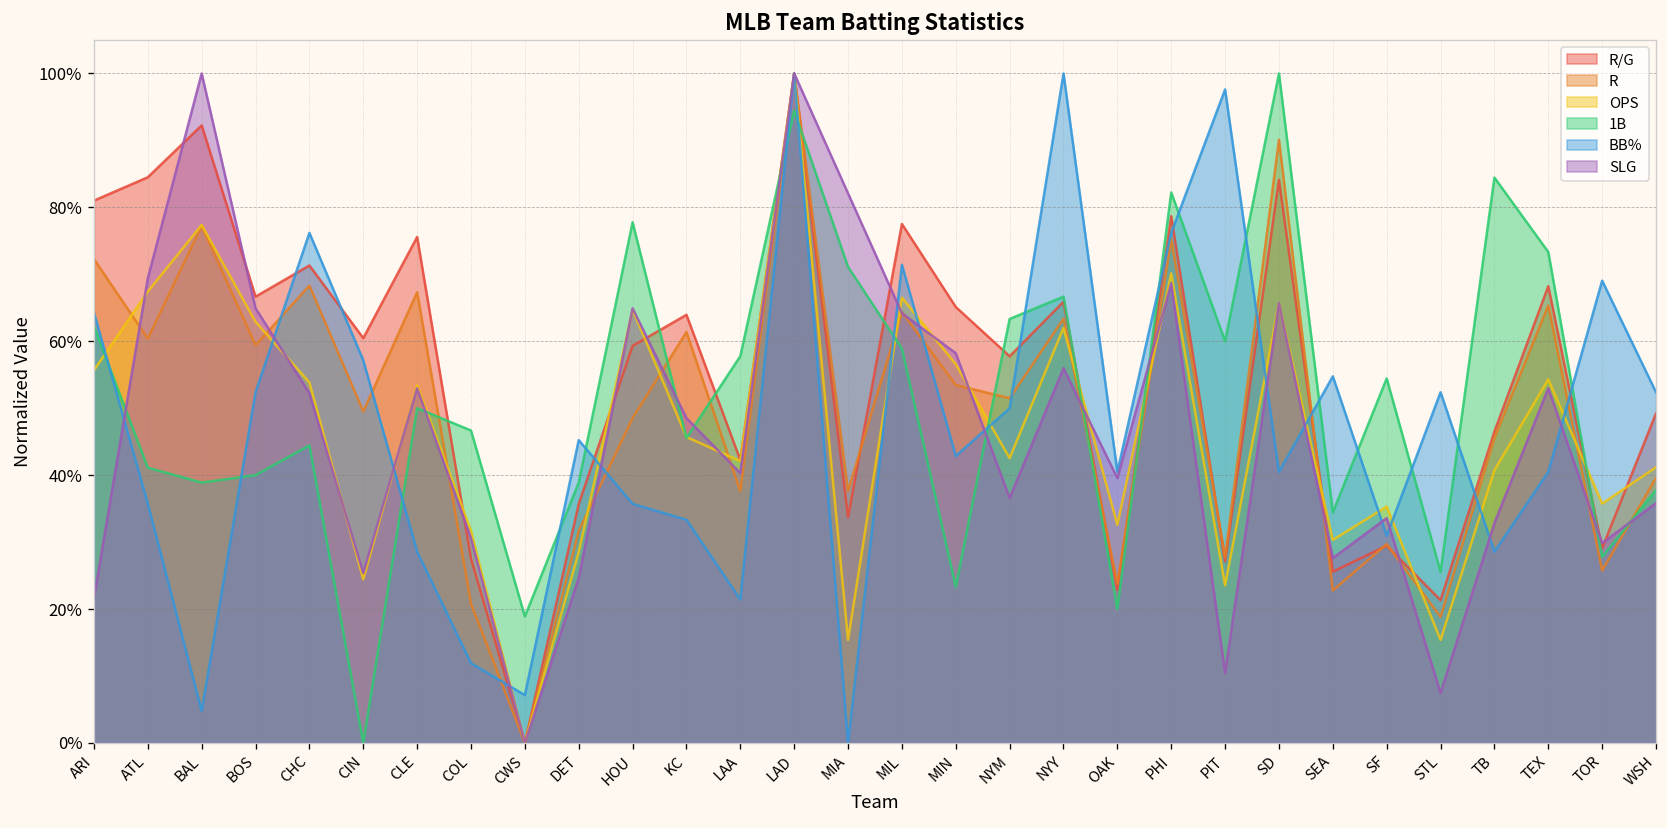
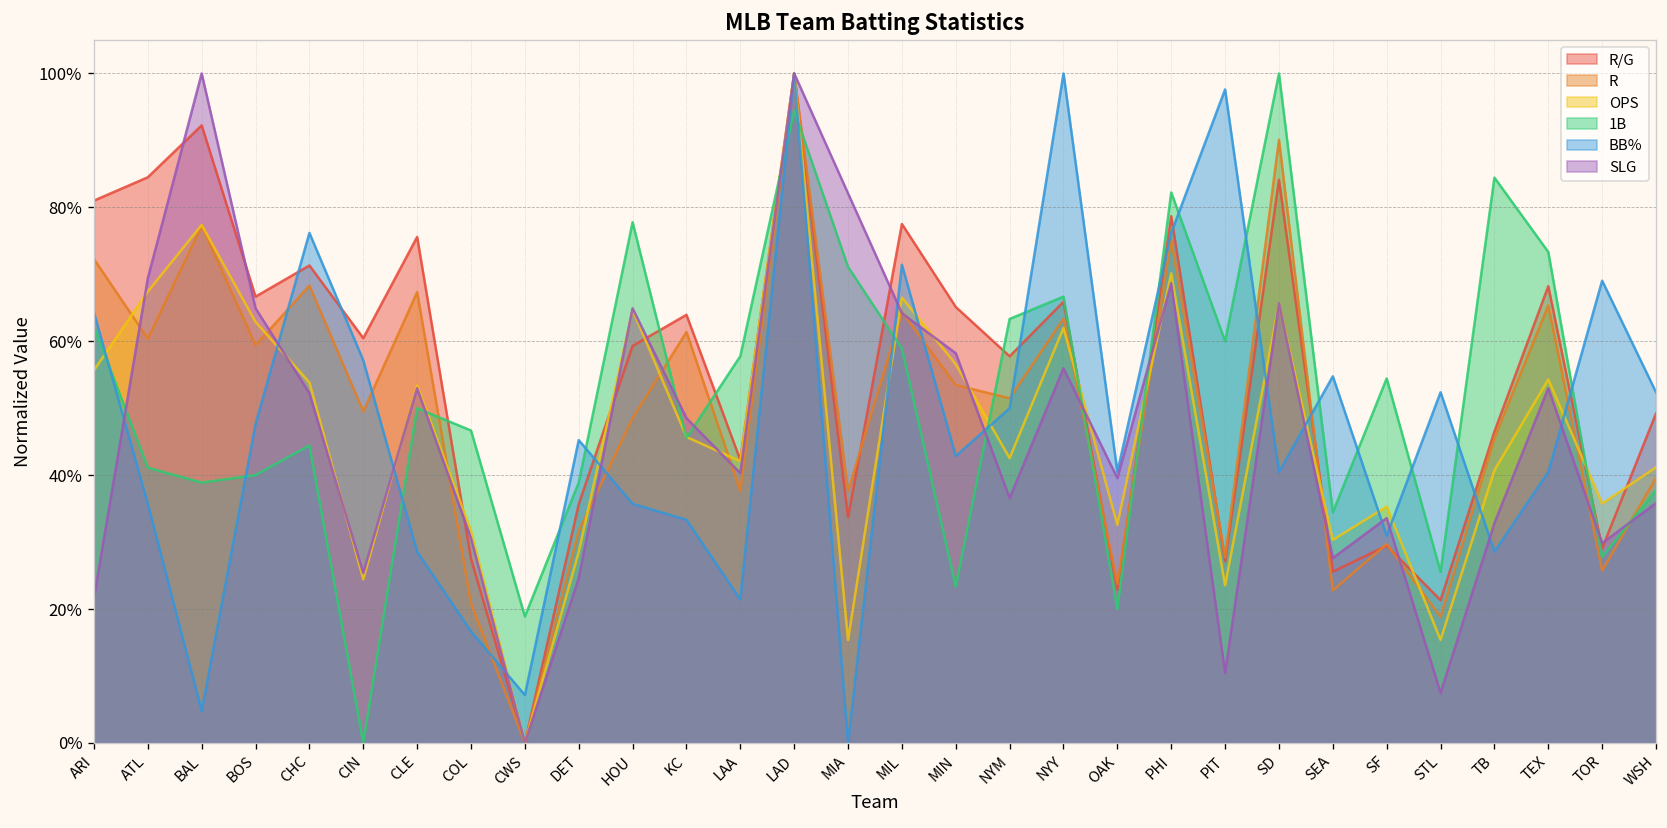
BB%, BOS: 52% -> 48%
BB%, COL: 12% -> 17%
